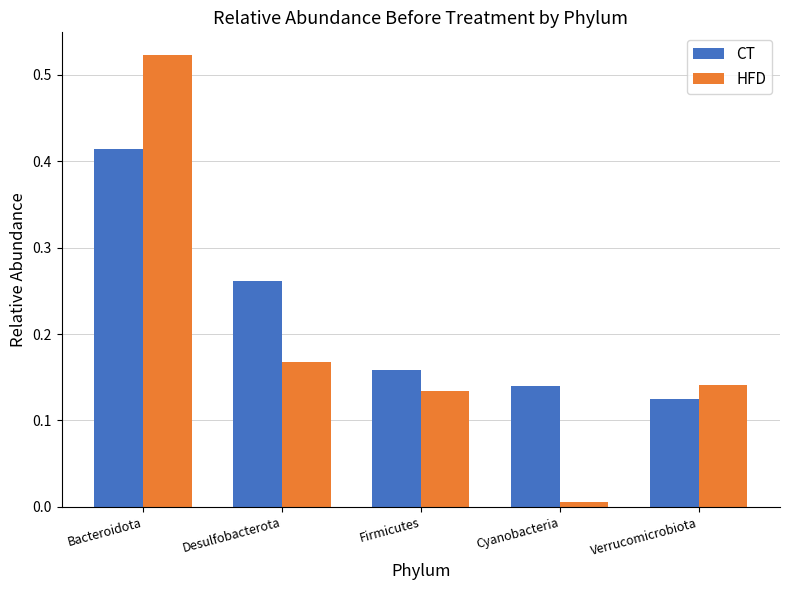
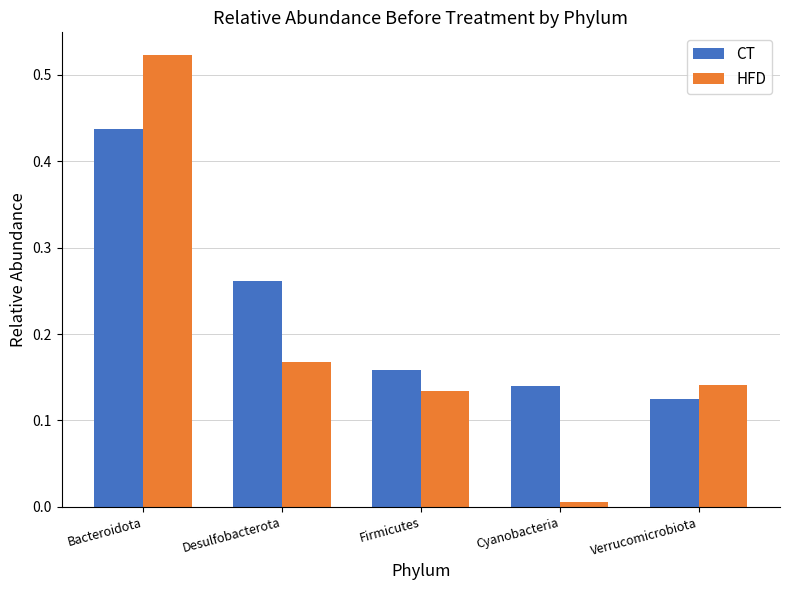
CT, Bacteroidota: 0.41 -> 0.44
